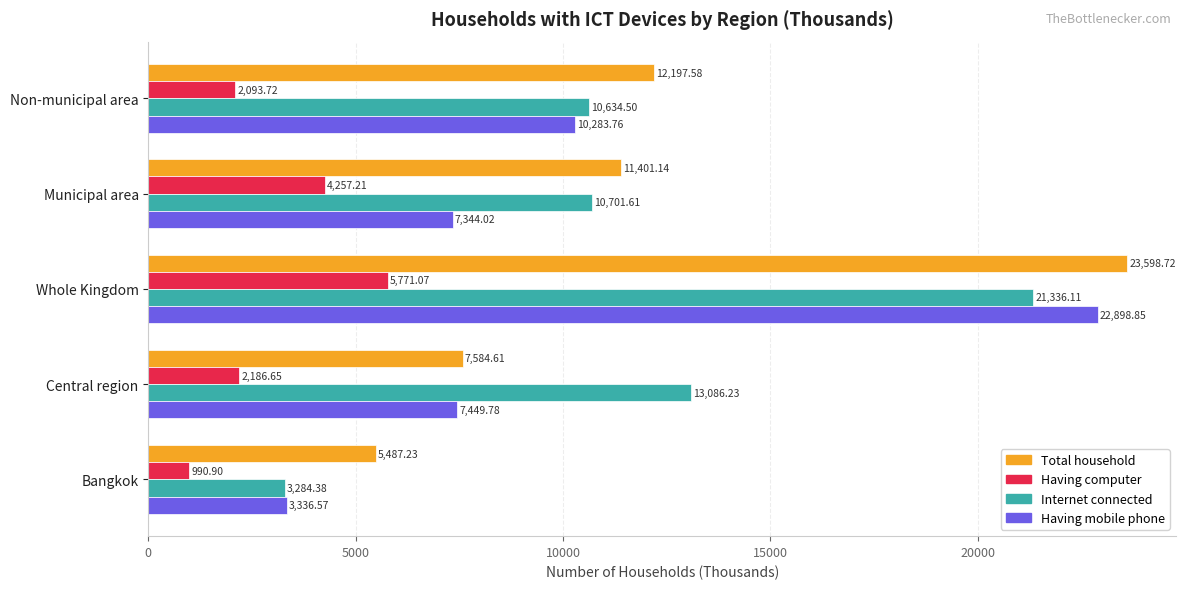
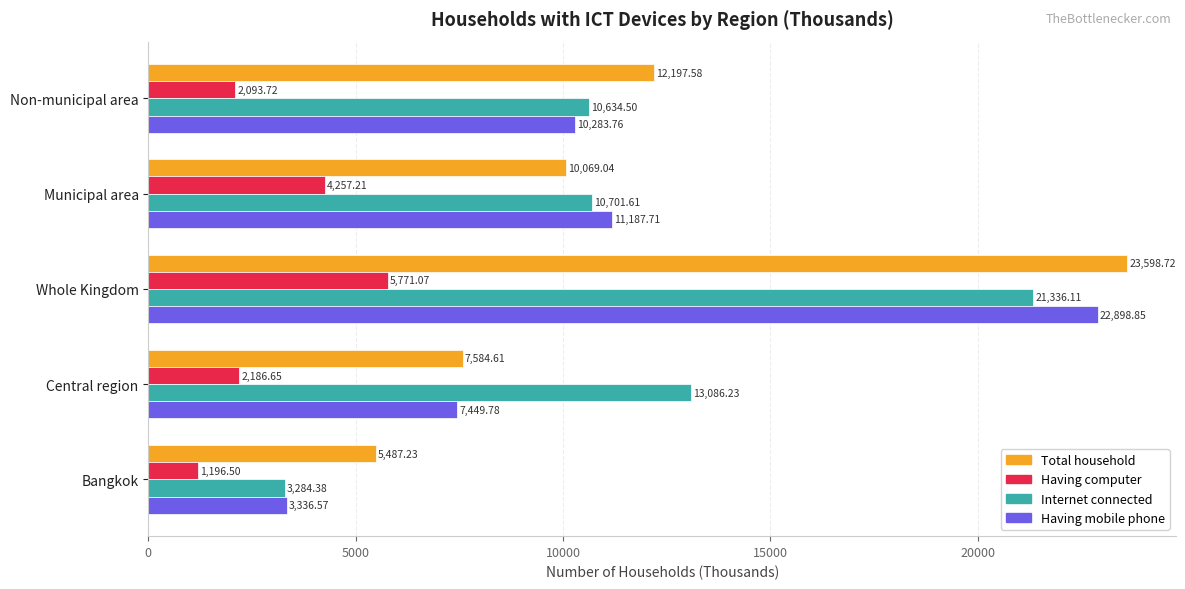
Total household, Municipal area: 11,401.14 -> 10,069.04
Having mobile phone, Municipal area: 7,344.02 -> 11,187.71
Having computer, Bangkok: 990.90 -> 1,196.50
